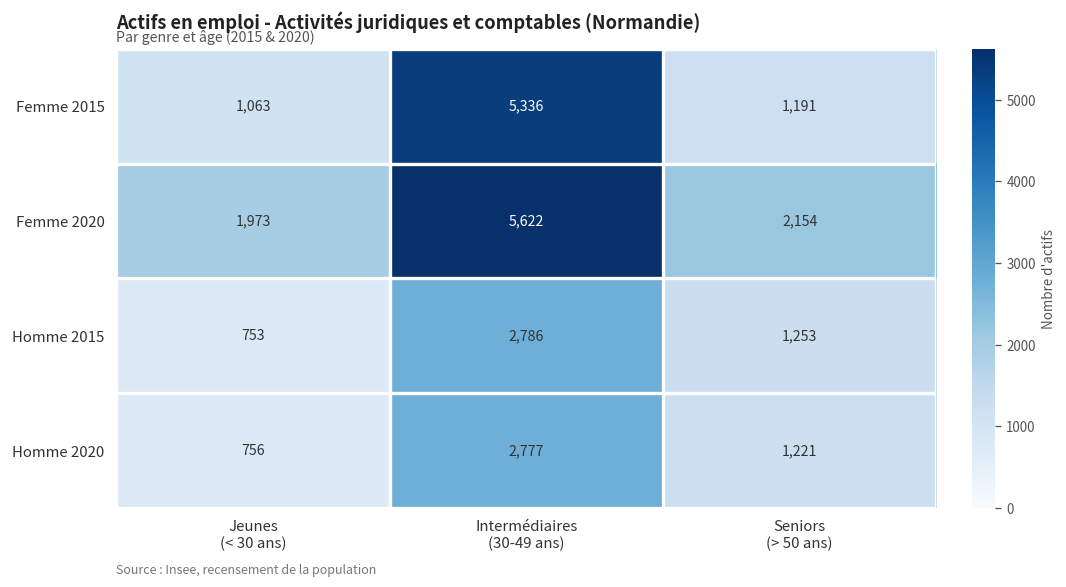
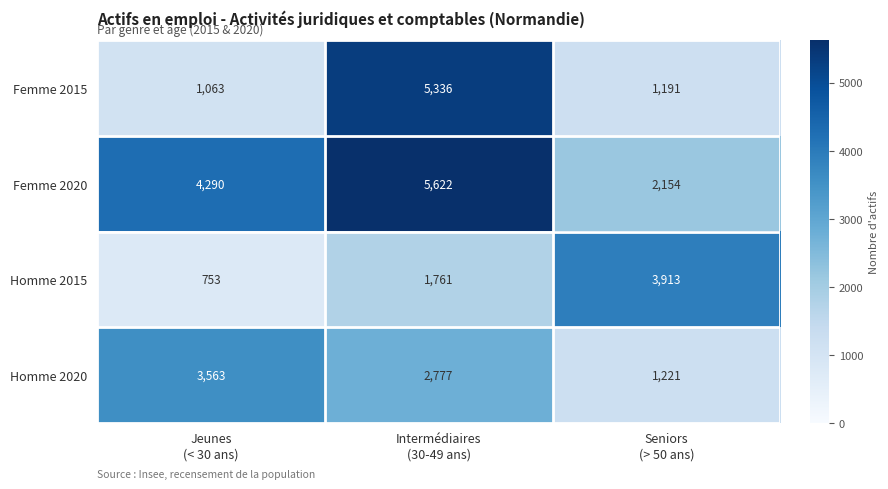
Femme 2020, Jeunes (< 30 ans): 1,973 -> 4,290
Homme 2015, Intermédiaires (30-49 ans): 2,786 -> 1,761
Homme 2015, Seniors (> 50 ans): 1,253 -> 3,913
Homme 2020, Jeunes (< 30 ans): 756 -> 3,563
